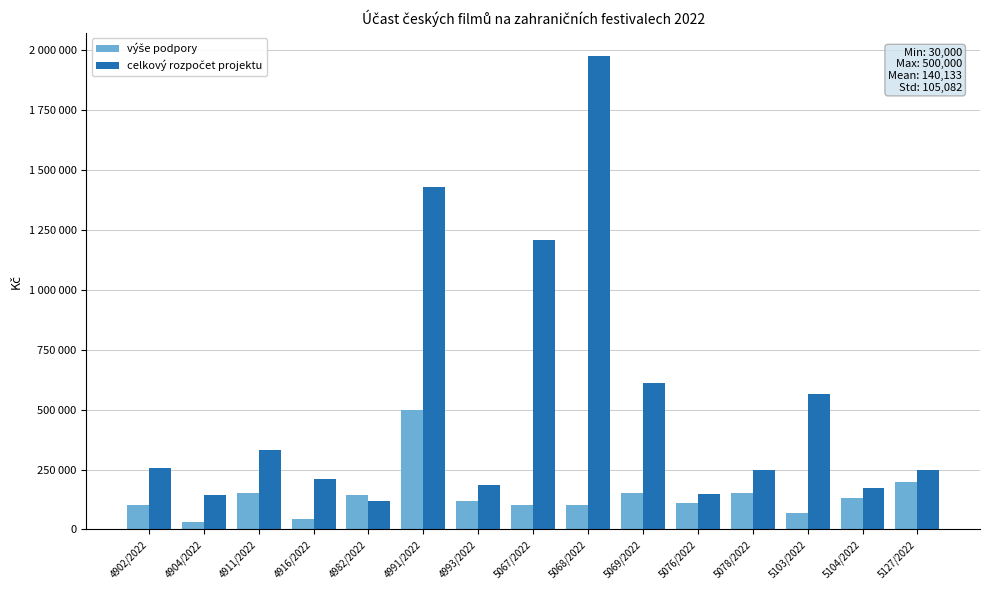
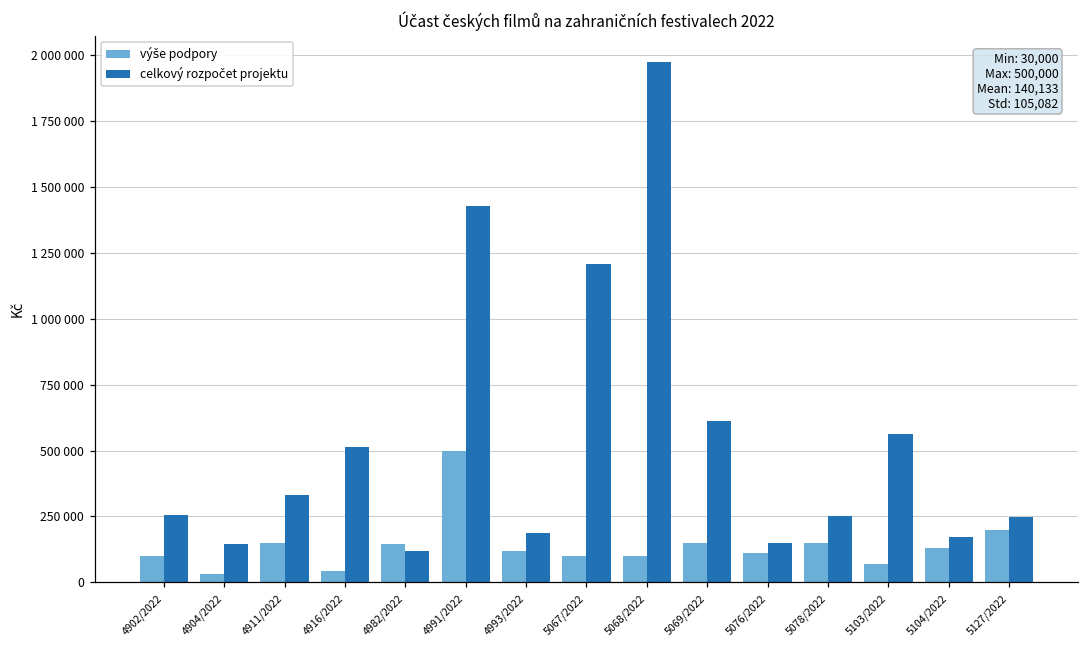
celkový rozpočet projektu, 4916/2022: 210000 -> 510000
